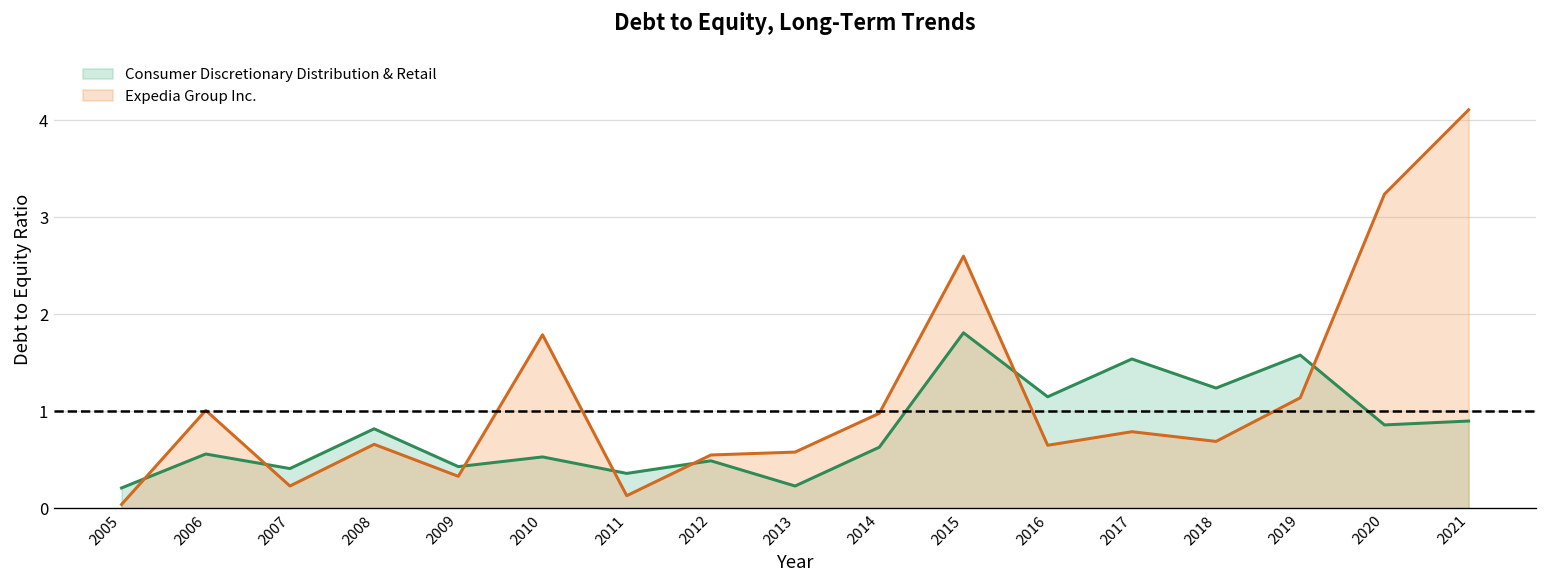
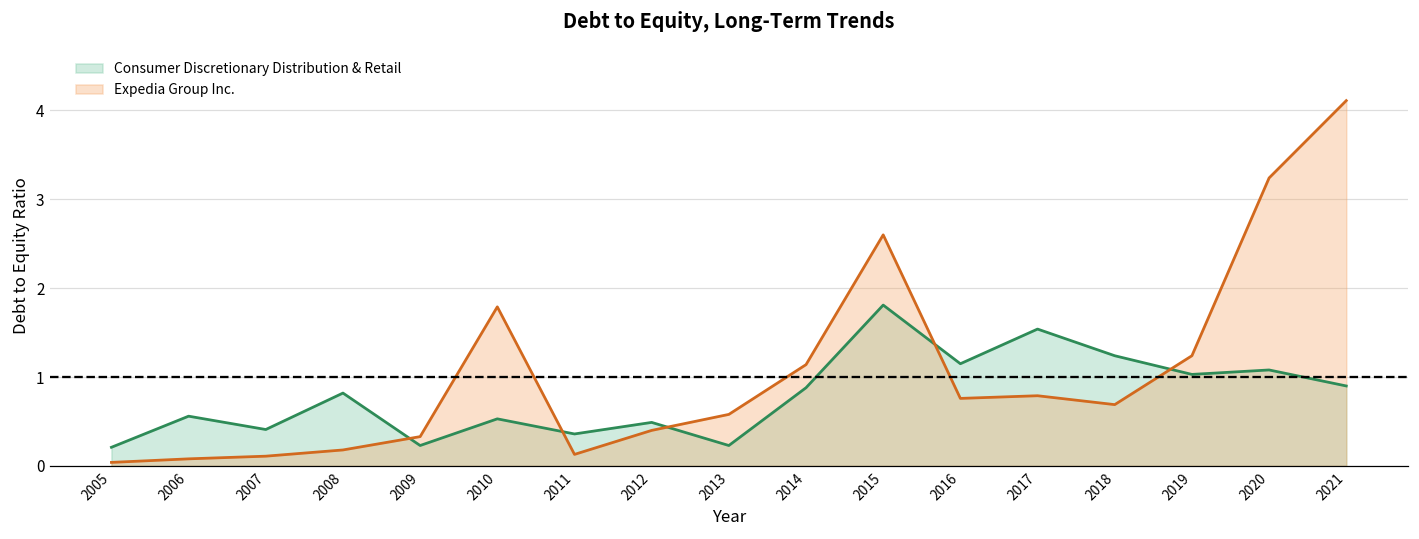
Expedia Group Inc., 2006: 1.0 -> 0.1
Expedia Group Inc., 2007: 0.2 -> 0.1
Expedia Group Inc., 2008: 0.7 -> 0.2
Consumer Discretionary Distribution & Retail, 2009: 0.4 -> 0.2
Expedia Group Inc., 2012: 0.6 -> 0.4
Consumer Discretionary Distribution & Retail, 2014: 0.6 -> 0.9
Expedia Group Inc., 2014: 1.0 -> 1.1
Expedia Group Inc., 2016: 0.7 -> 0.8
Consumer Discretionary Distribution & Retail, 2019: 1.6 -> 1.0
Expedia Group Inc., 2019: 1.1 -> 1.2
Consumer Discretionary Distribution & Retail, 2020: 0.9 -> 1.1
